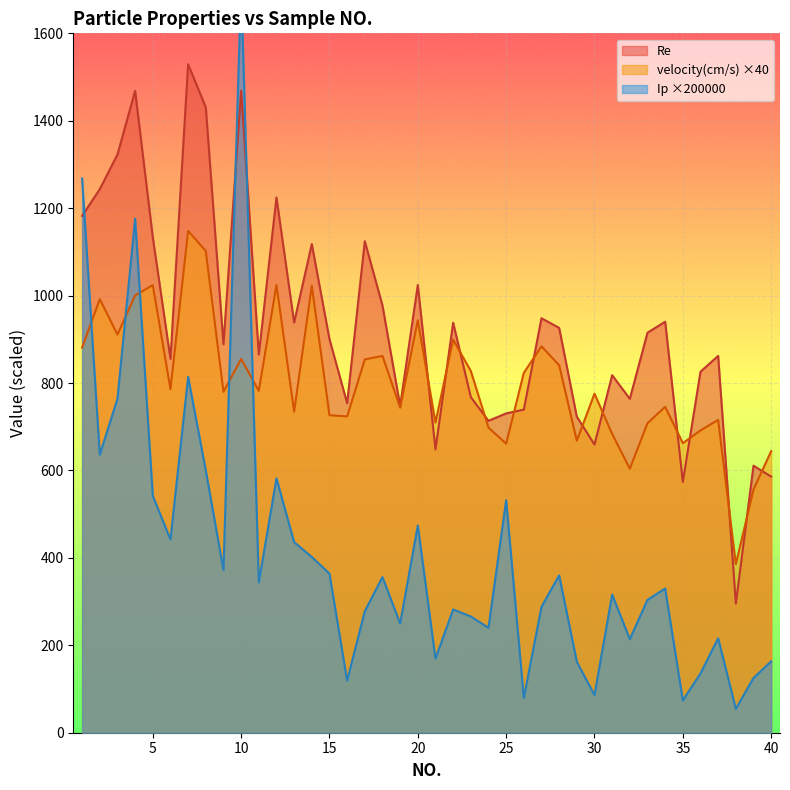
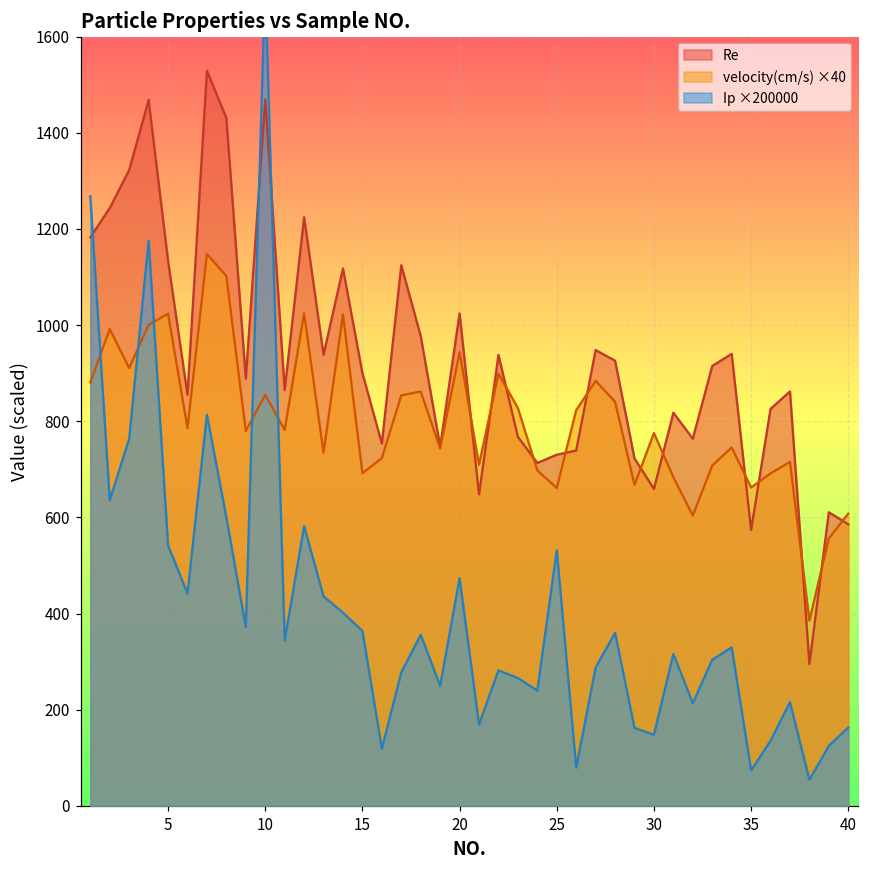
velocity(cm/s) ×40, 15: 730 -> 690
Ip ×200000, 30: 90 -> 150
velocity(cm/s) ×40, 40: 640 -> 610
